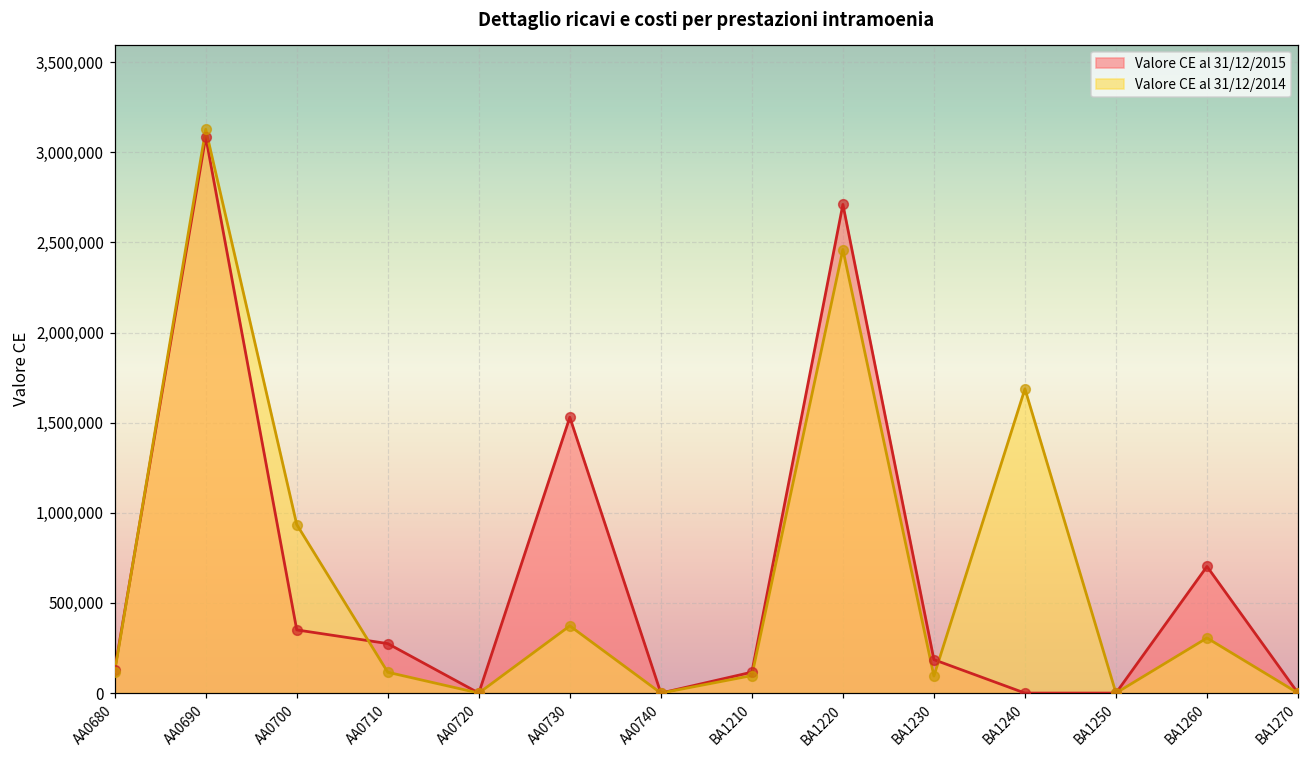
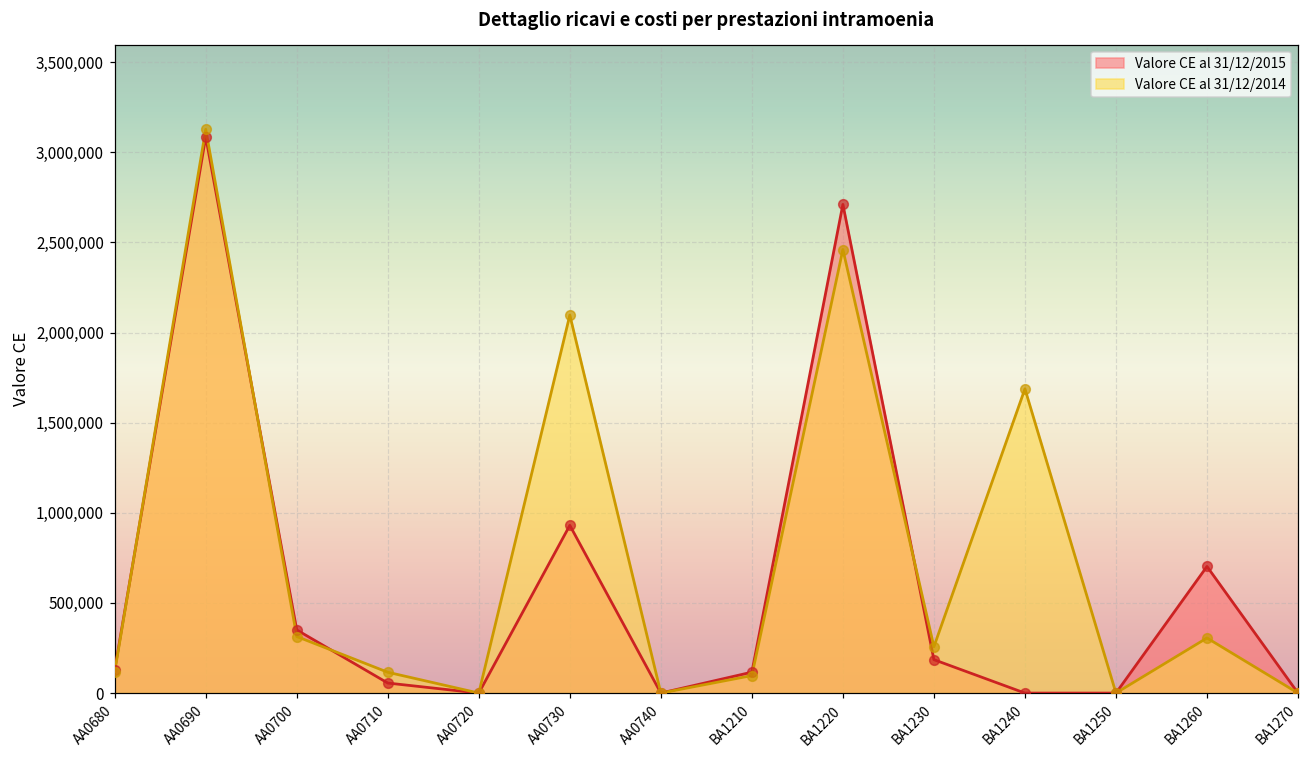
Valore CE al 31/12/2014, AA0700: 930,000 -> 310,000
Valore CE al 31/12/2015, AA0710: 270,000 -> 60,000
Valore CE al 31/12/2015, AA0730: 1,530,000 -> 930,000
Valore CE al 31/12/2014, AA0730: 370,000 -> 2,100,000
Valore CE al 31/12/2014, BA1230: 90,000 -> 260,000
